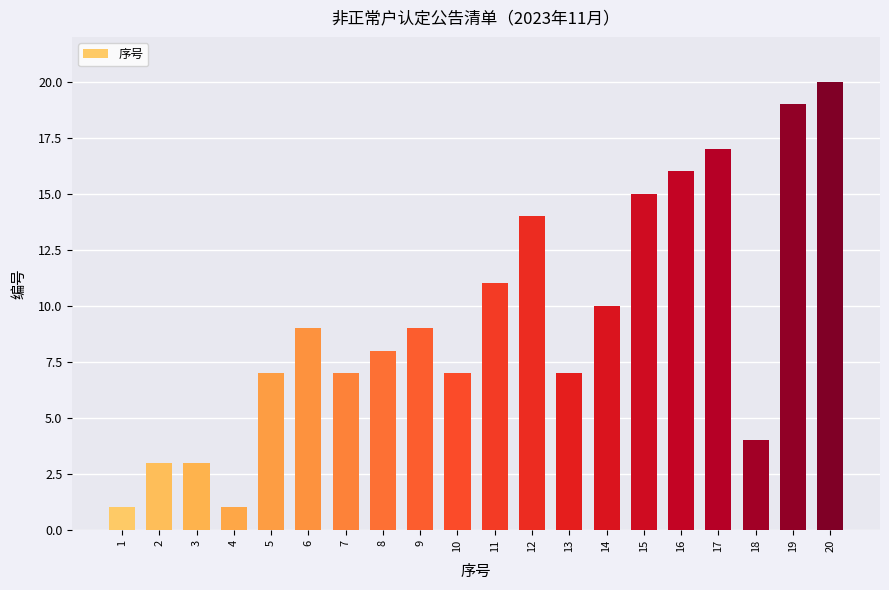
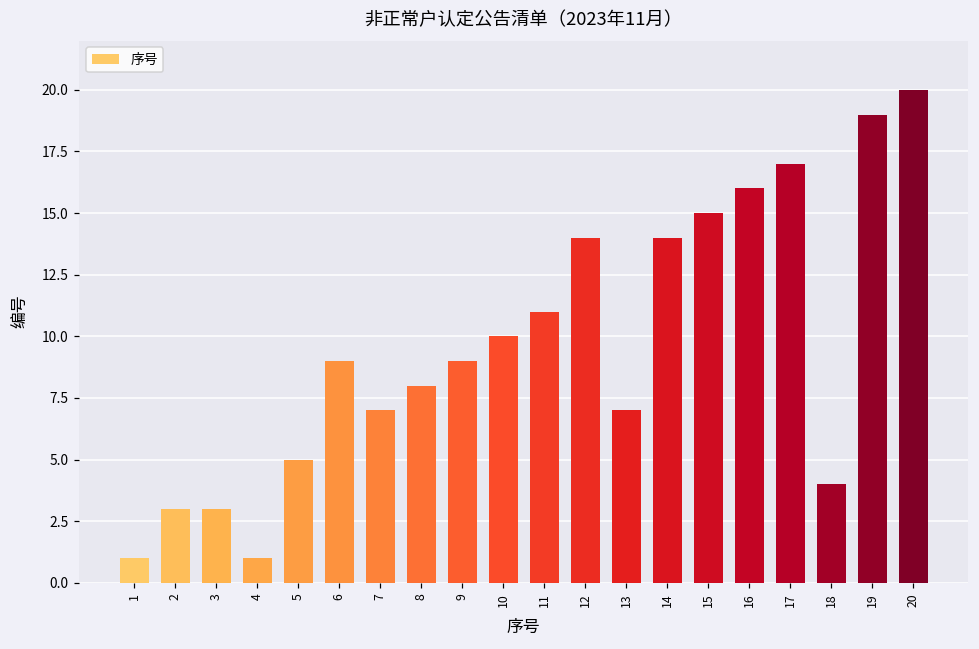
5: 7 -> 5
10: 7 -> 10
14: 10 -> 14
